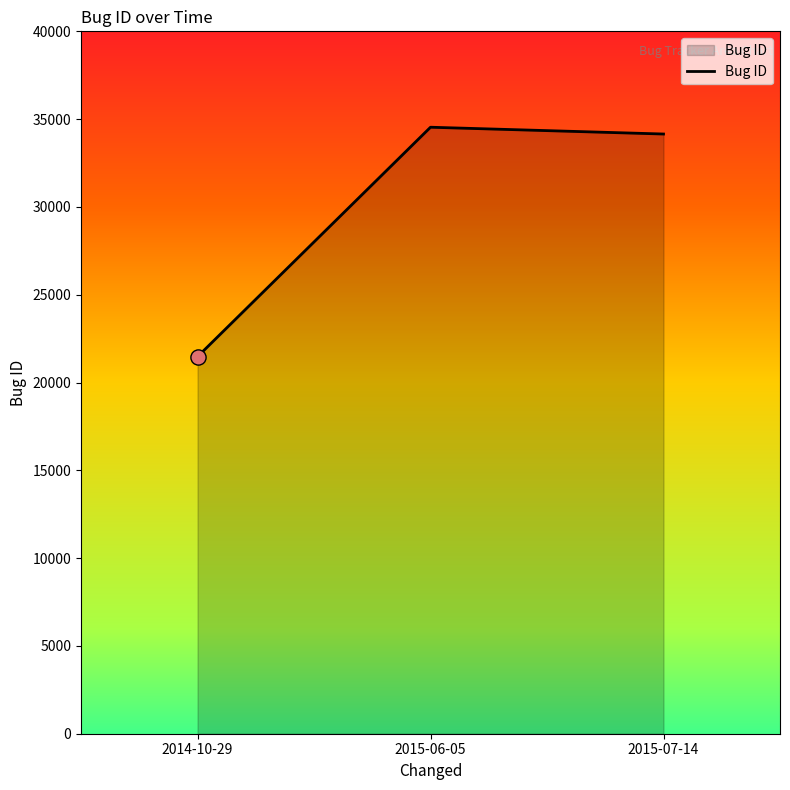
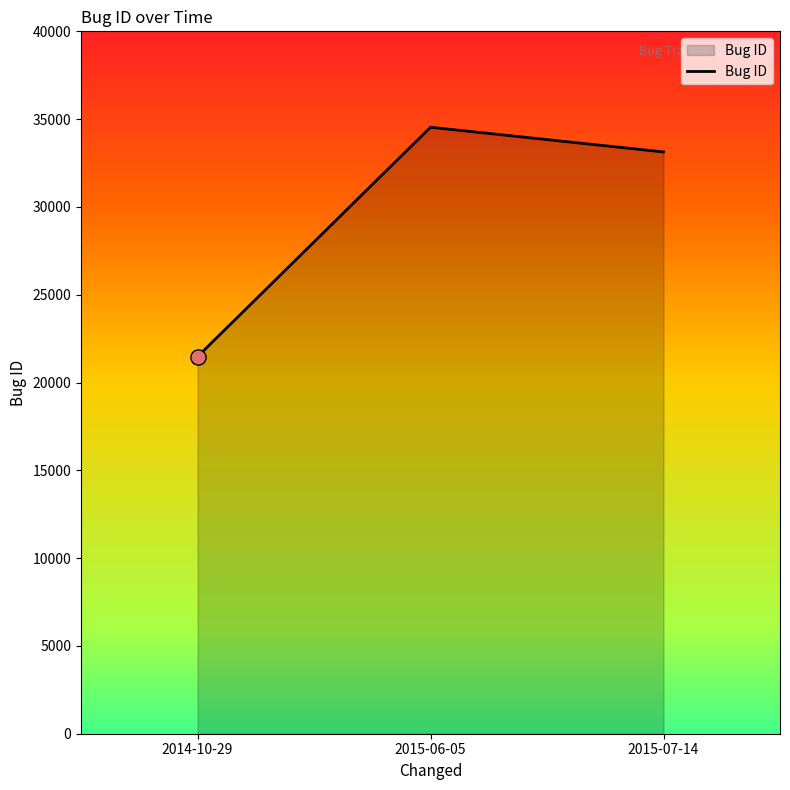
Bug ID, 2015-07-14: 34200 -> 33100
